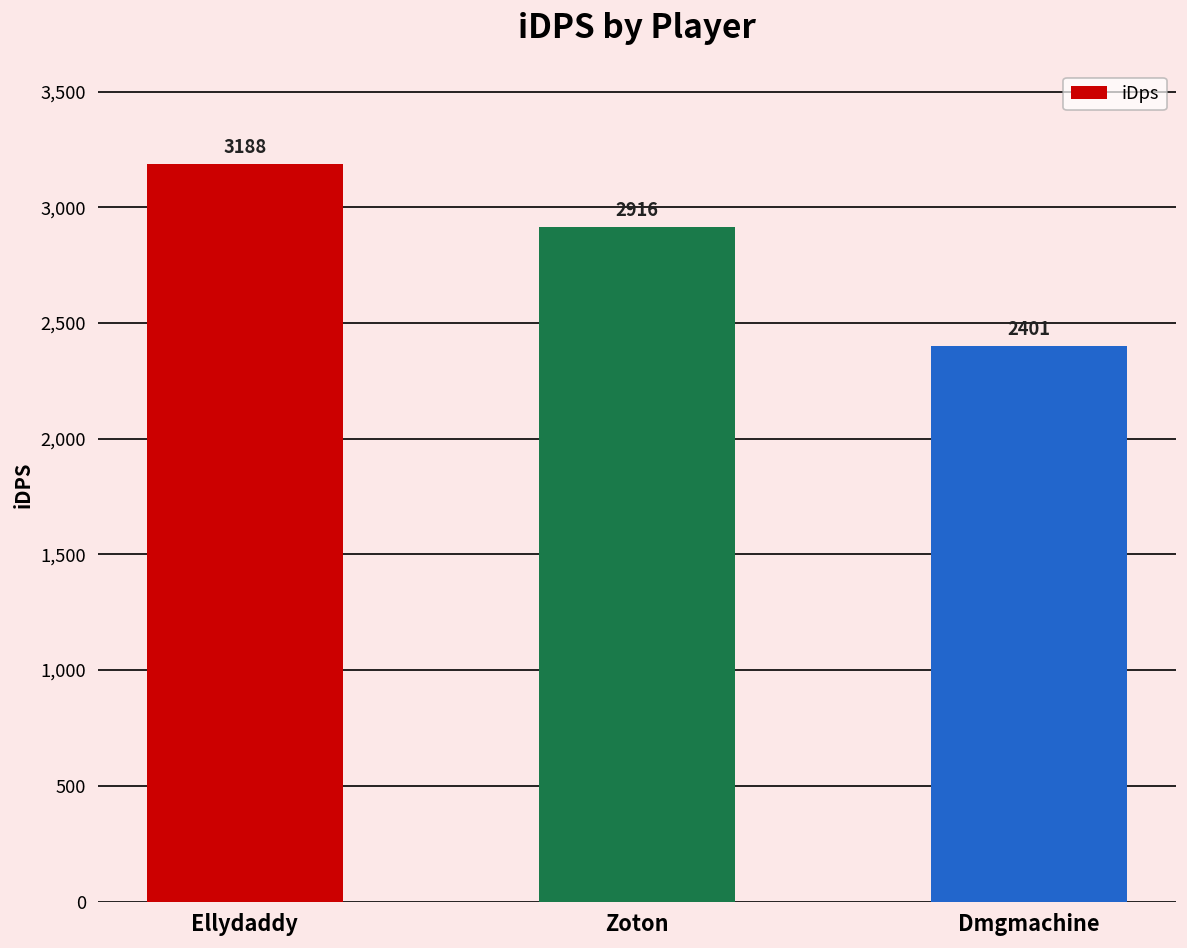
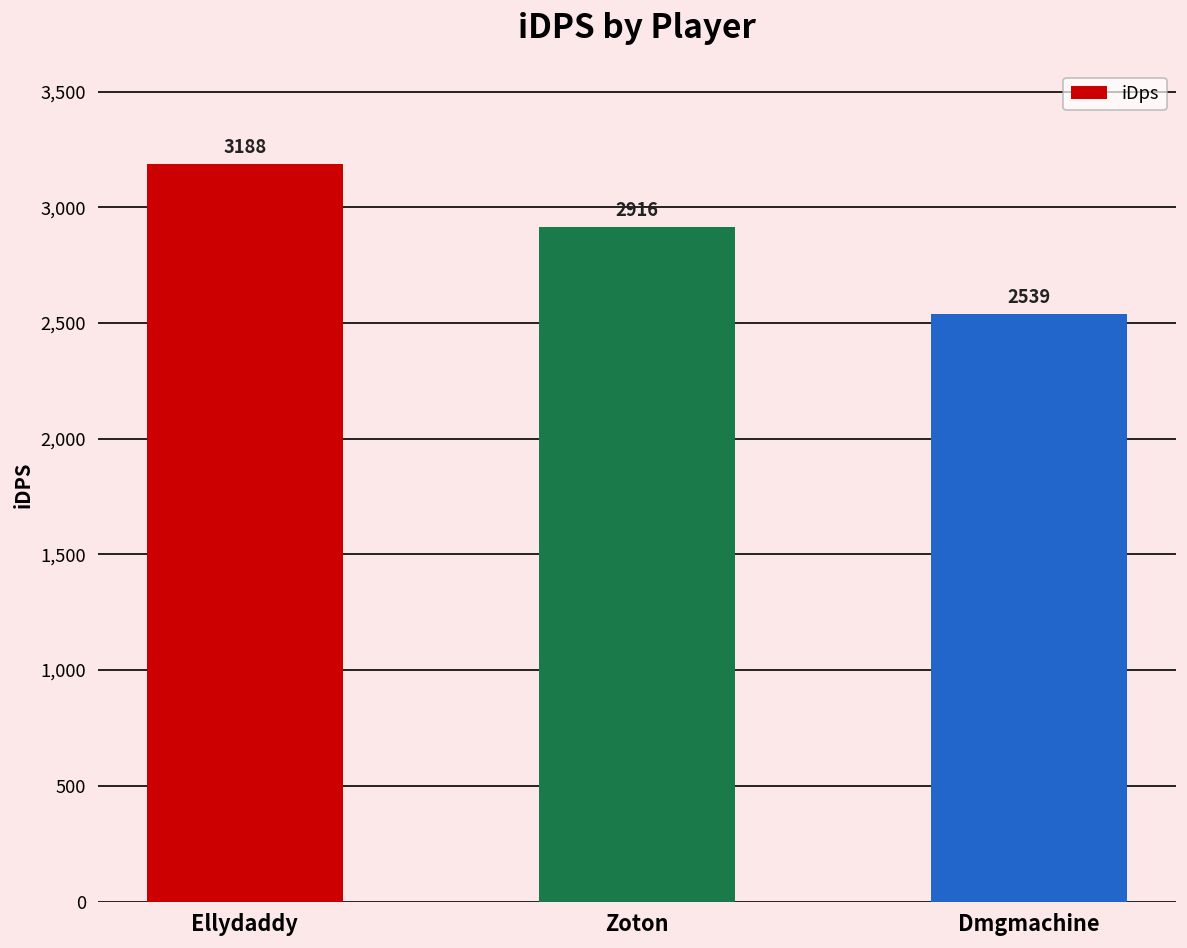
Dmgmachine: 2401 -> 2539
